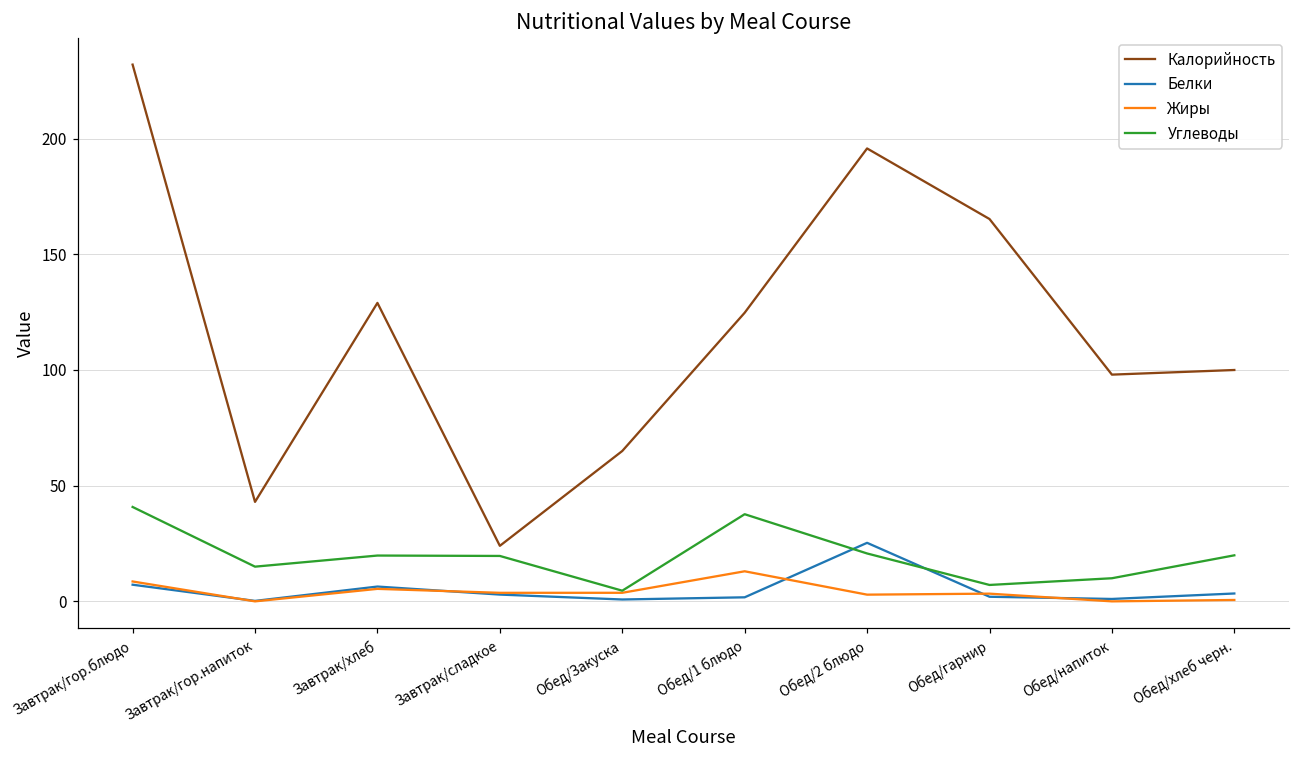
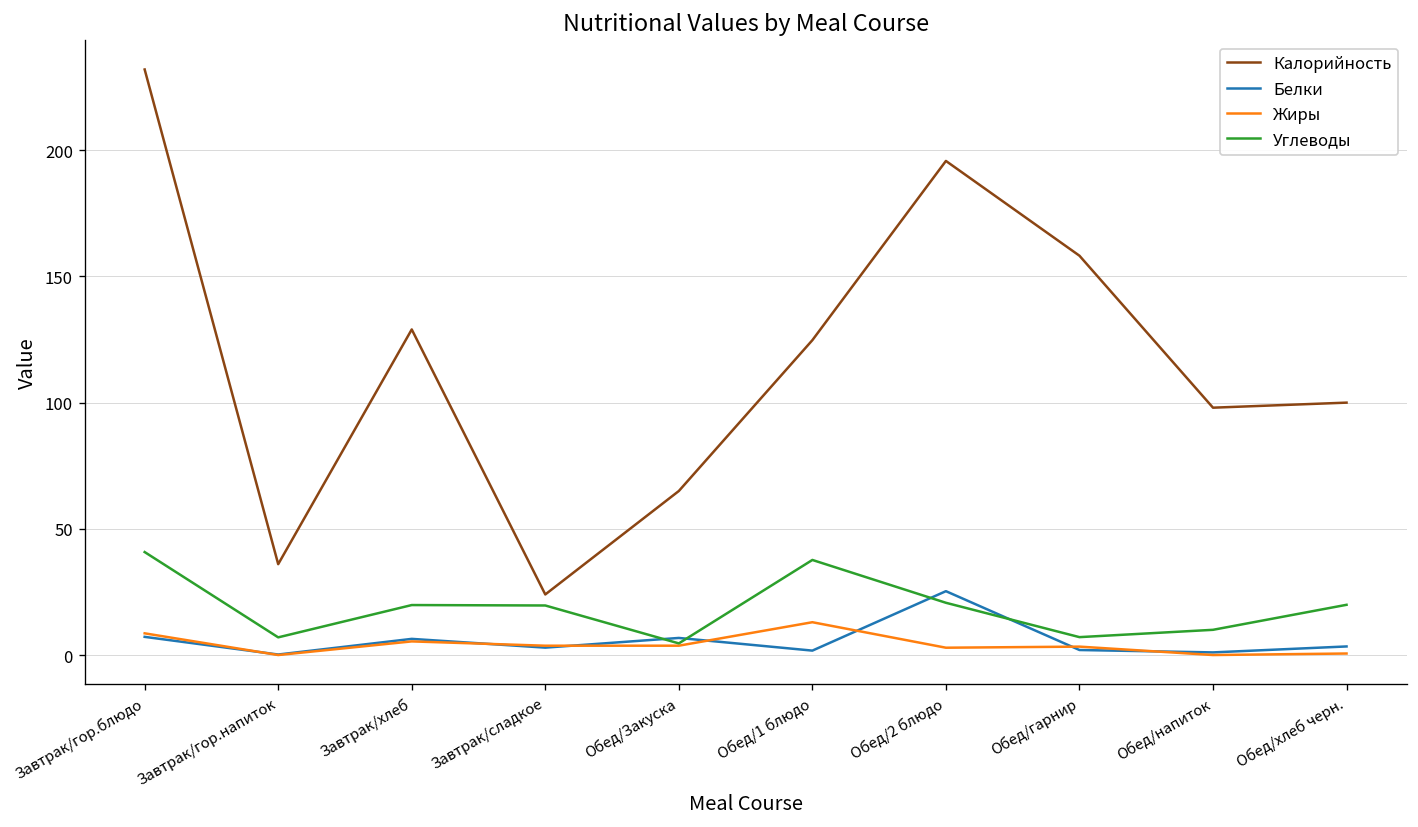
Калорийность, Завтрак/гор.напиток: 43 -> 36
Углеводы, Завтрак/гор.напиток: 15 -> 7
Белки, Обед/Закуска: 1 -> 7
Калорийность, Обед/гарнир: 165 -> 158
